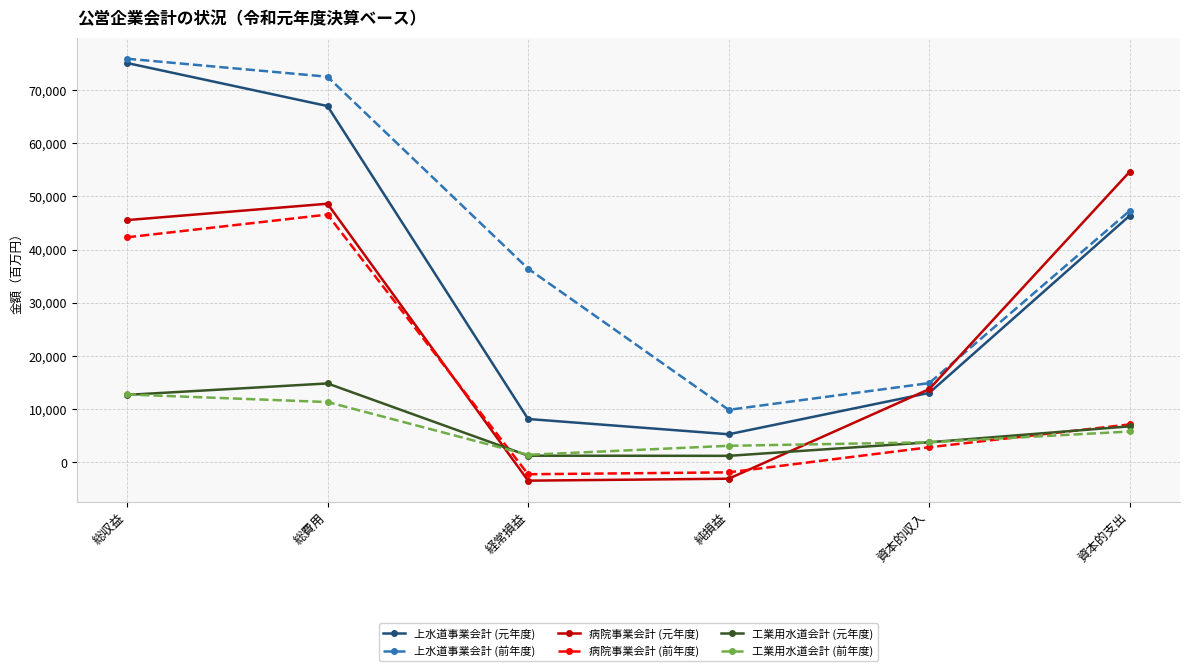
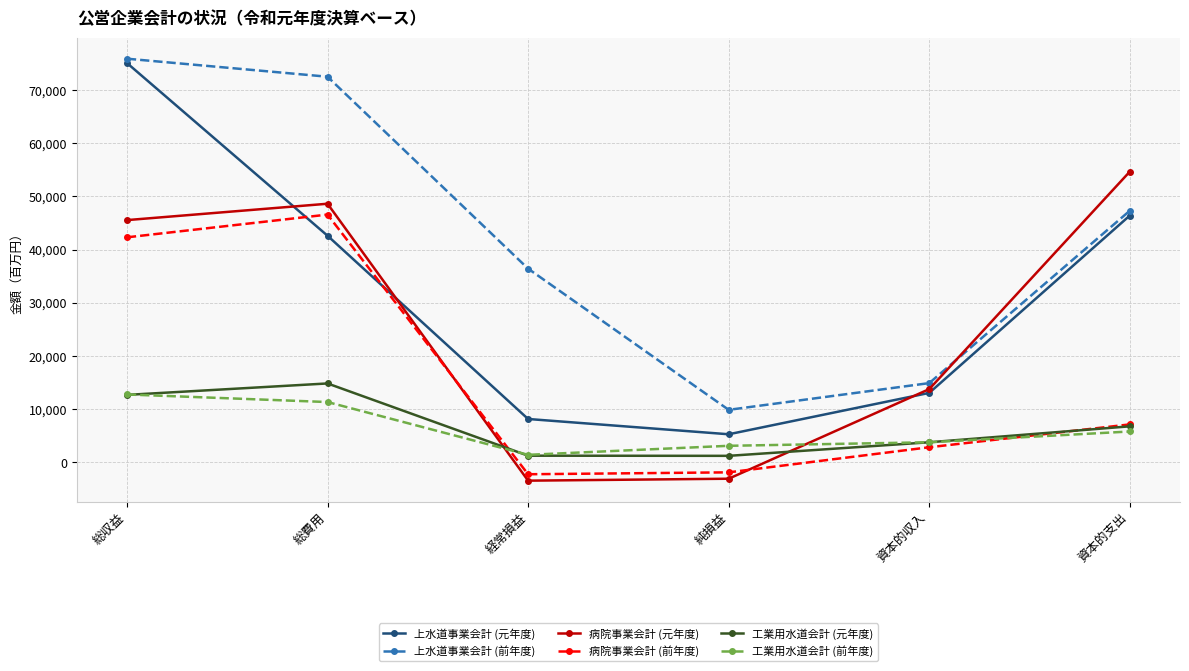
上水道事業会計 (元年度), 総費用: 67,000 -> 43,000
